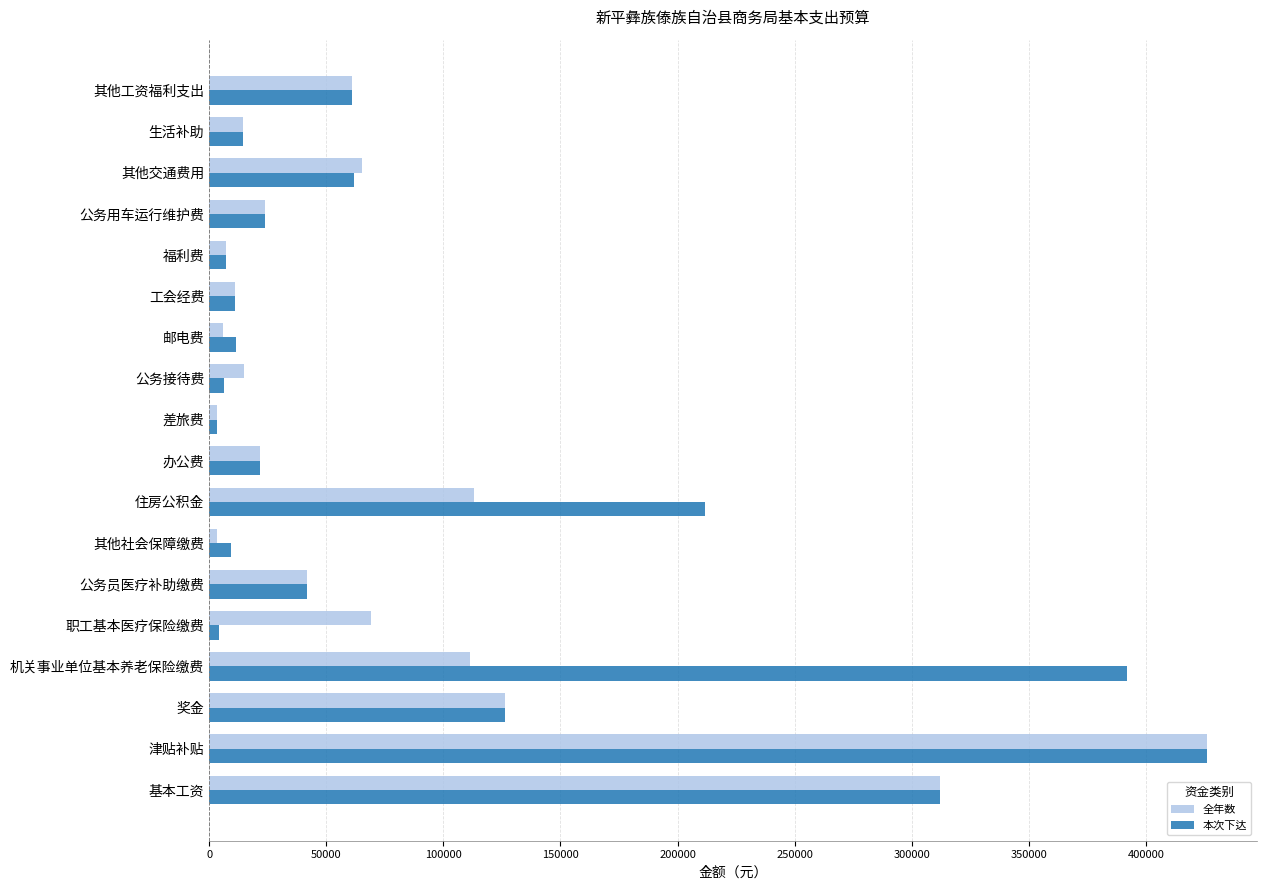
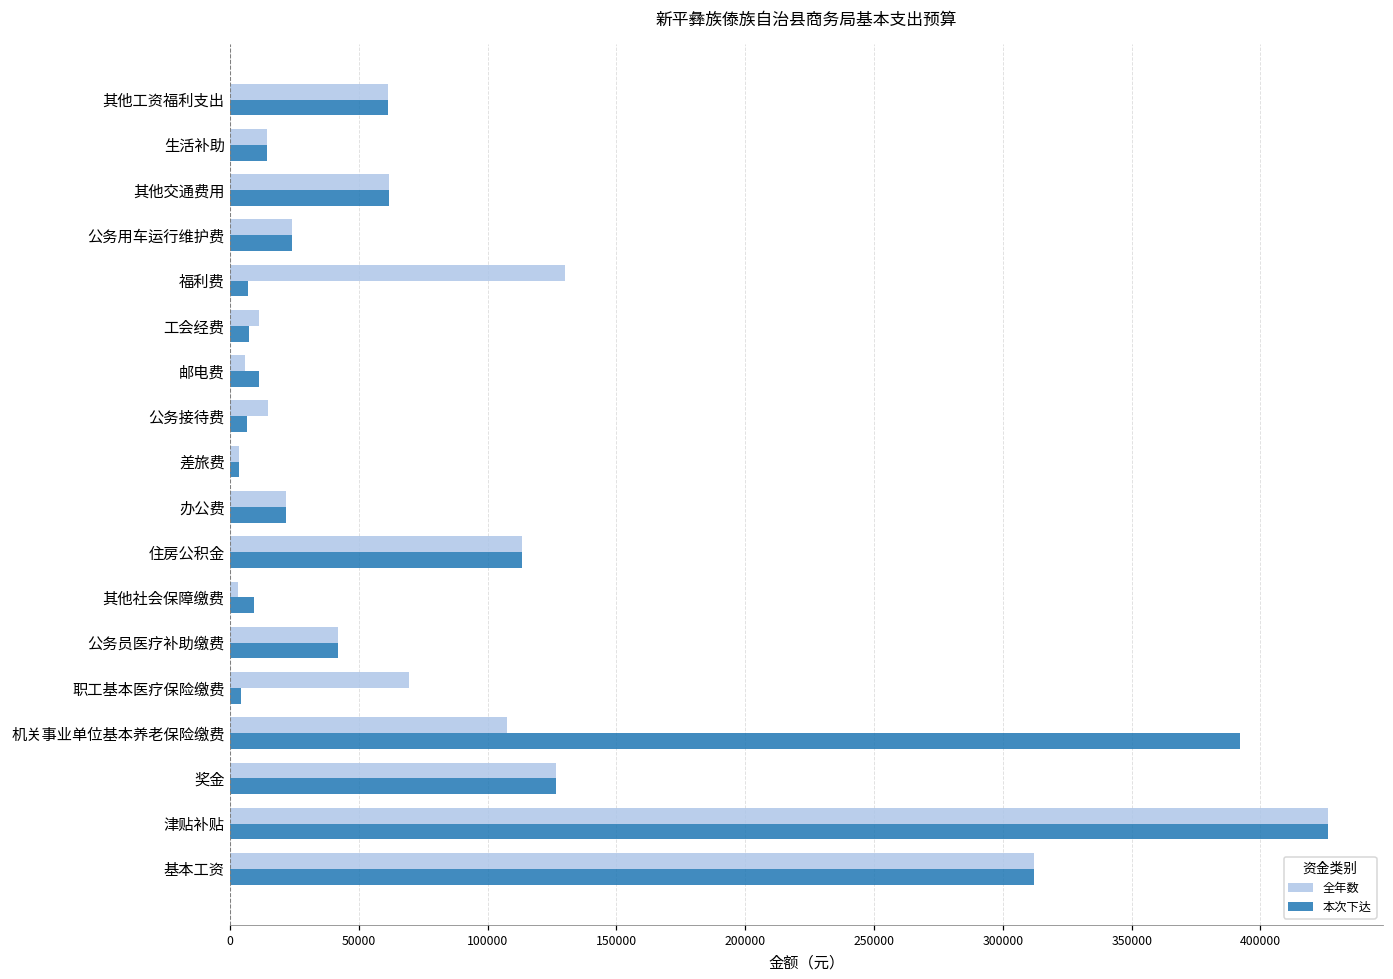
全年数, 其他交通费用: 65000 -> 62000
全年数, 福利费: 7000 -> 130000
本次下达, 工会经费: 11000 -> 8000
本次下达, 住房公积金: 212000 -> 113000
全年数, 机关事业单位基本养老保险缴费: 111000 -> 108000
